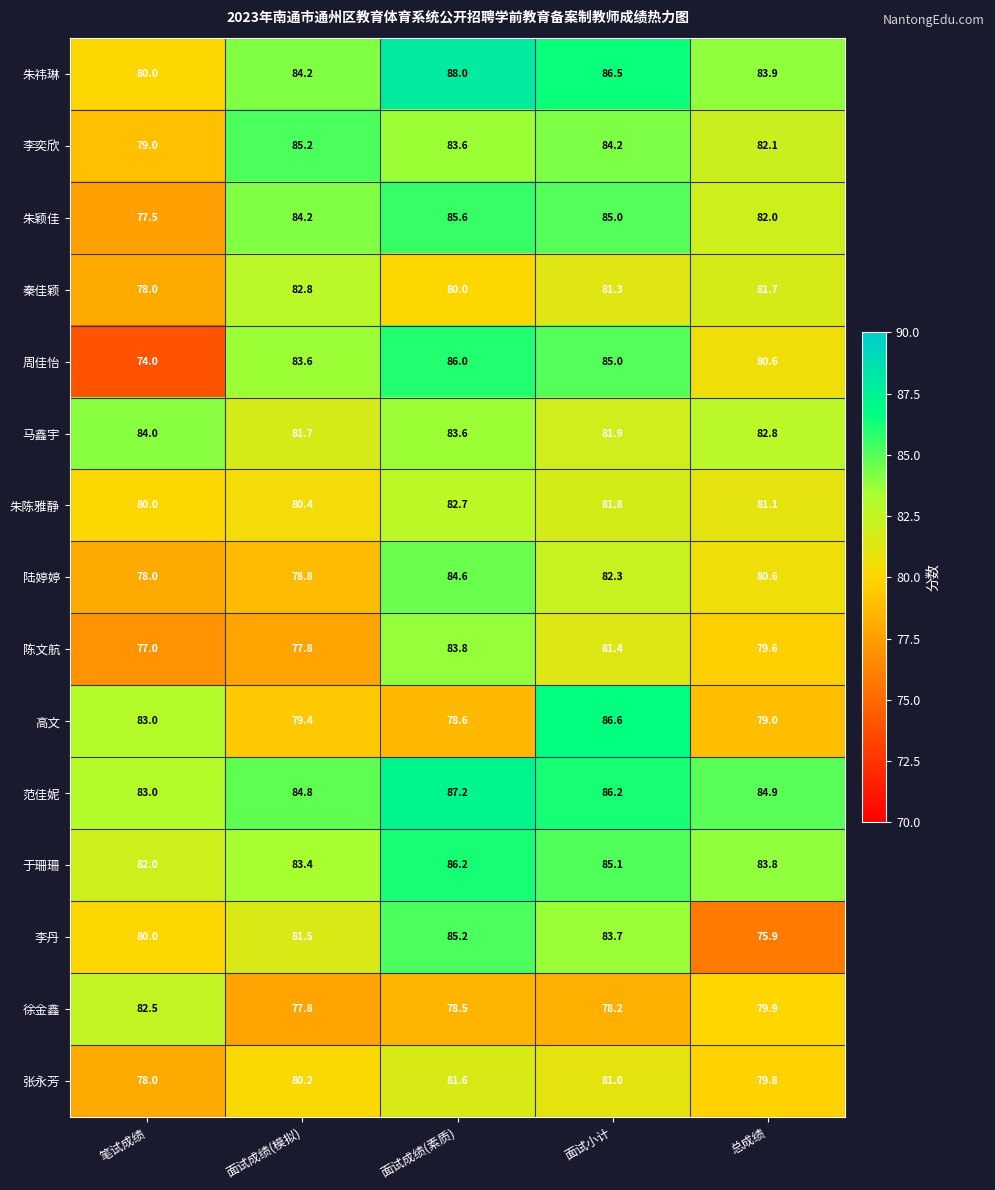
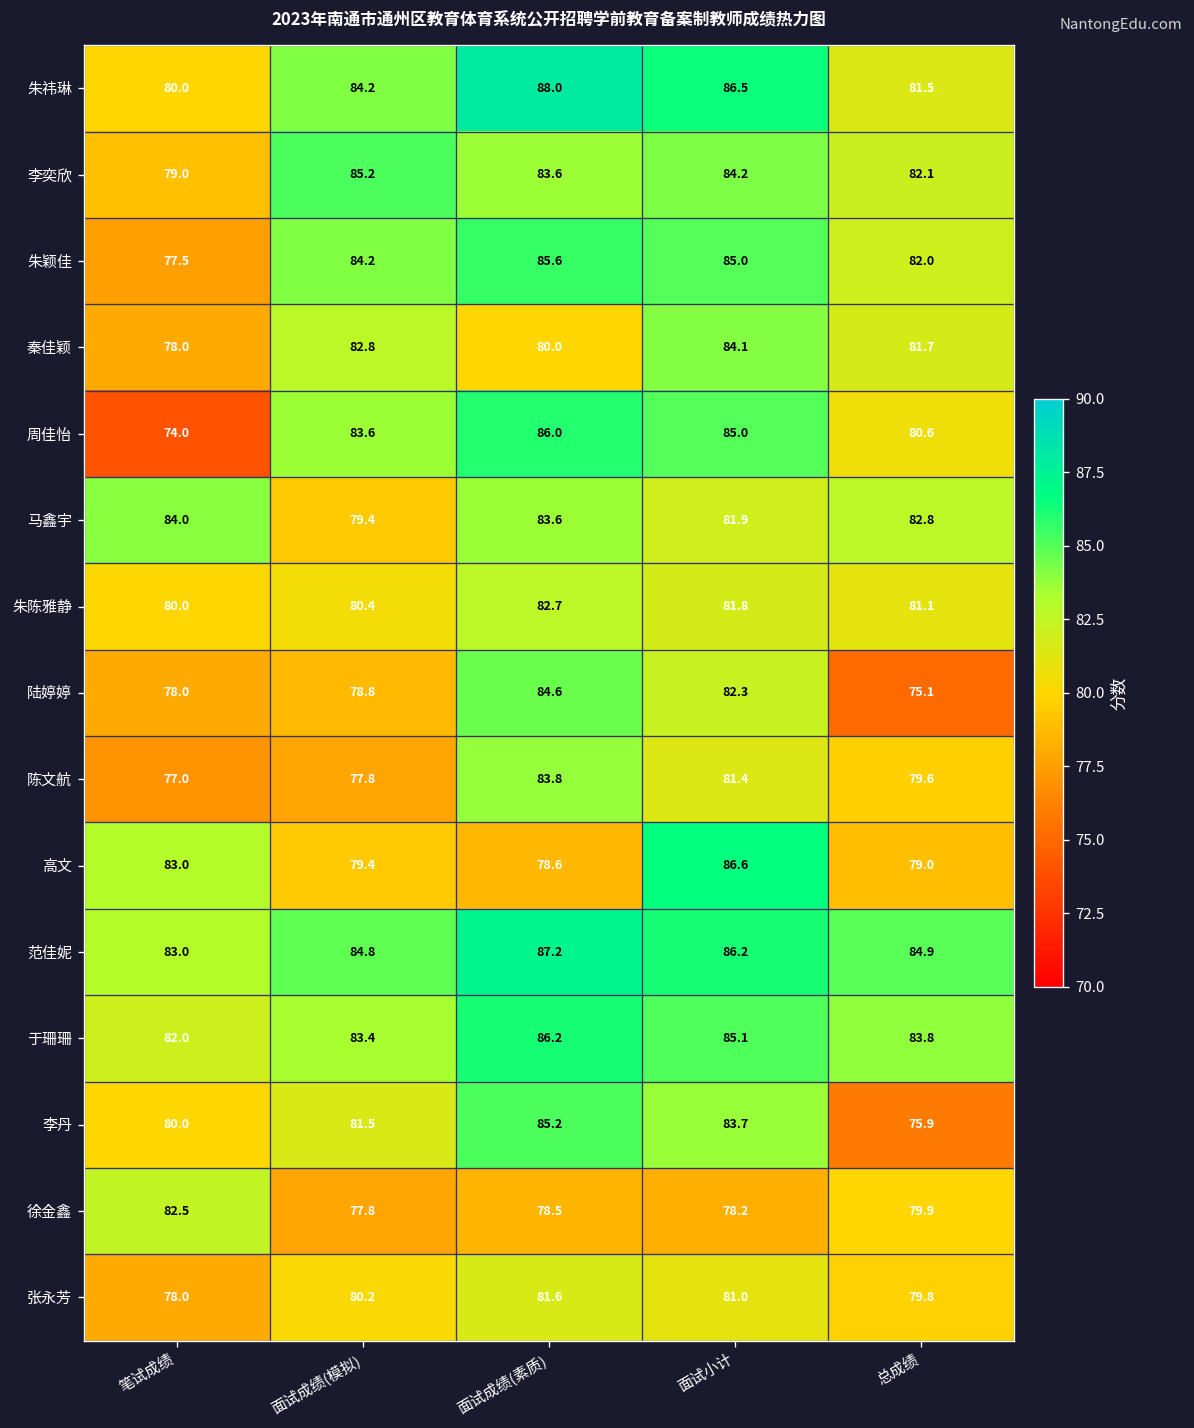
朱祎琳, 总成绩: 83.9 -> 81.5
秦佳颖, 面试小计: 81.3 -> 84.1
马鑫宇, 面试成绩(模拟): 81.7 -> 79.4
陆婷婷, 总成绩: 80.6 -> 75.1
